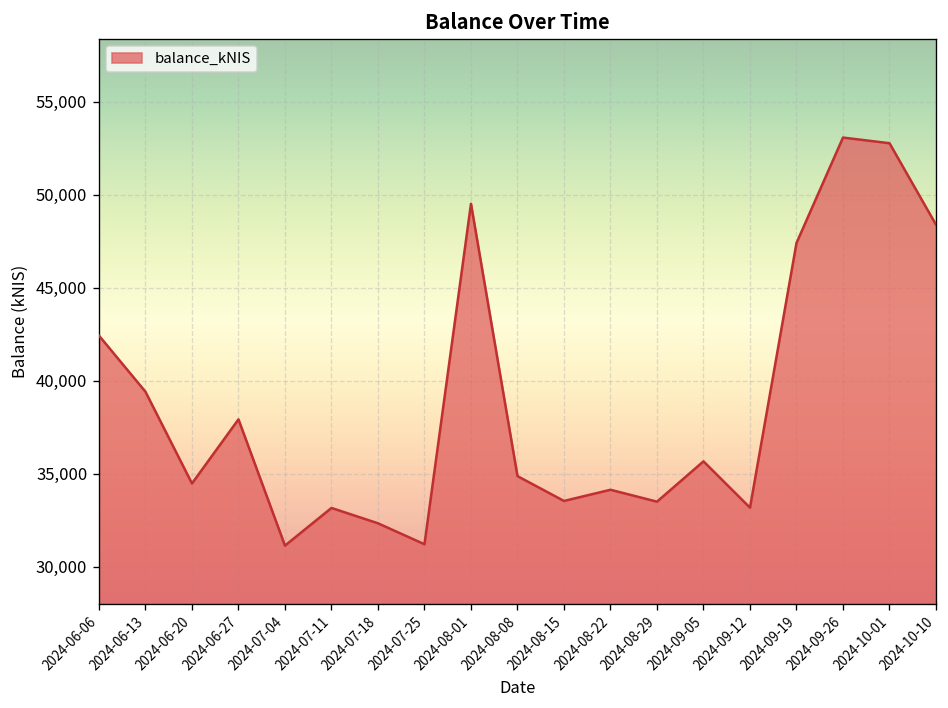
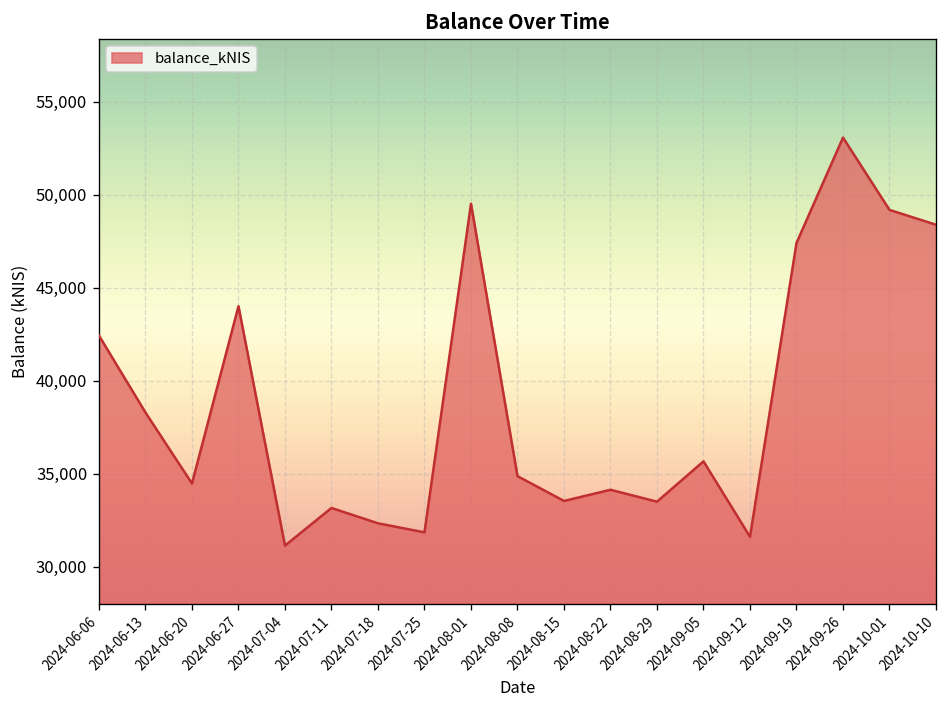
2024-06-13: 39,400 -> 38,300
2024-06-27: 37,900 -> 44,000
2024-07-25: 31,200 -> 31,900
2024-09-12: 33,200 -> 31,600
2024-10-01: 52,800 -> 49,200
